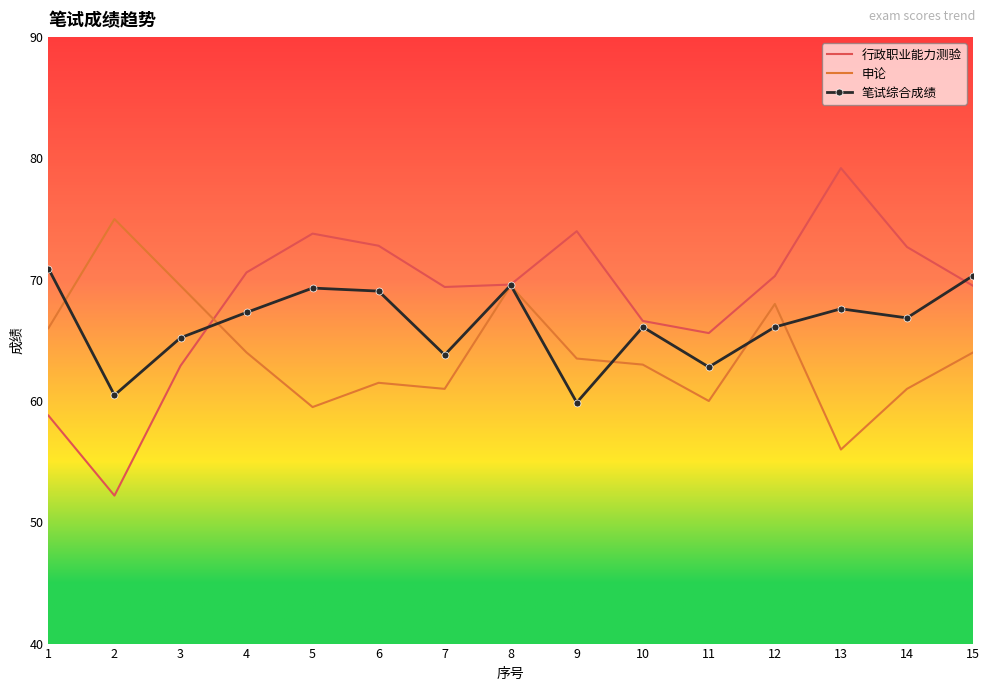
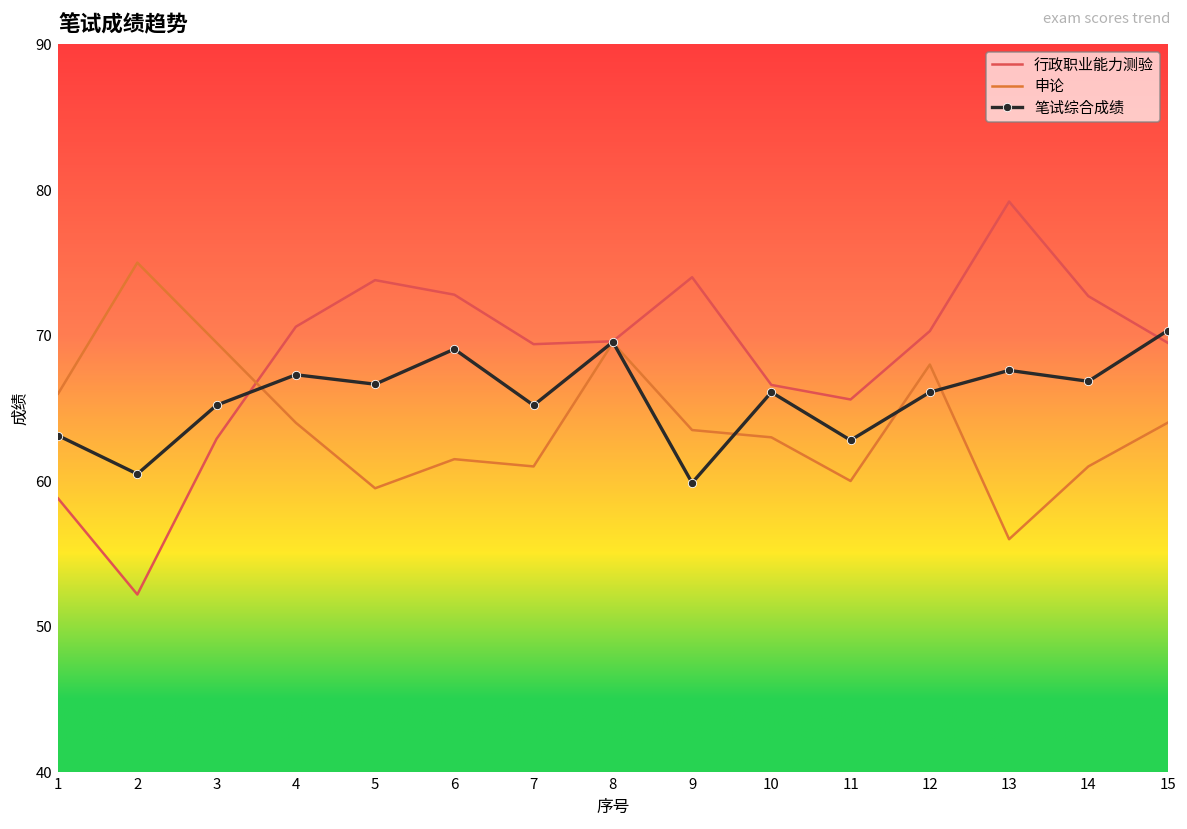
笔试综合成绩, 1: 70.9 -> 63.1
笔试综合成绩, 5: 69.3 -> 66.7
笔试综合成绩, 7: 63.8 -> 65.2
